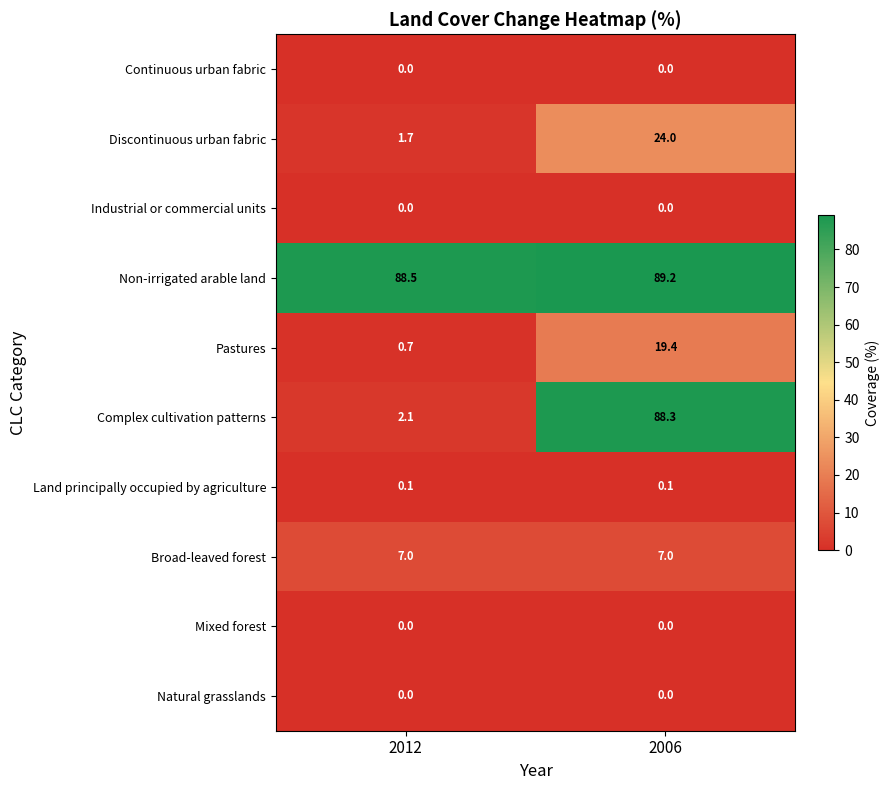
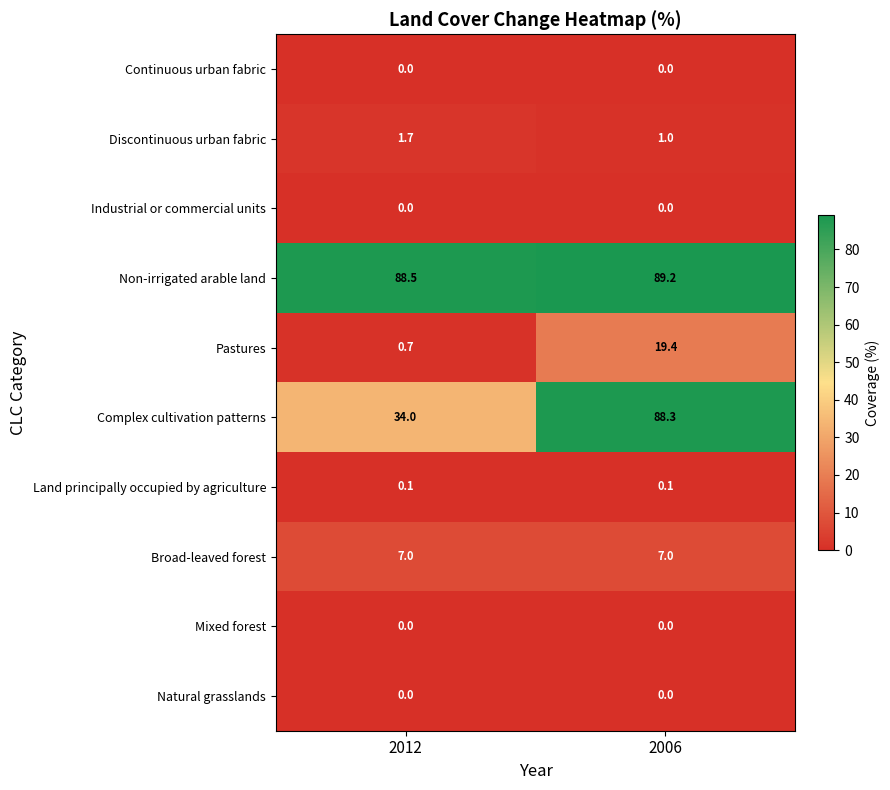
Discontinuous urban fabric, 2006: 24.0 -> 1.0
Complex cultivation patterns, 2012: 2.1 -> 34.0
